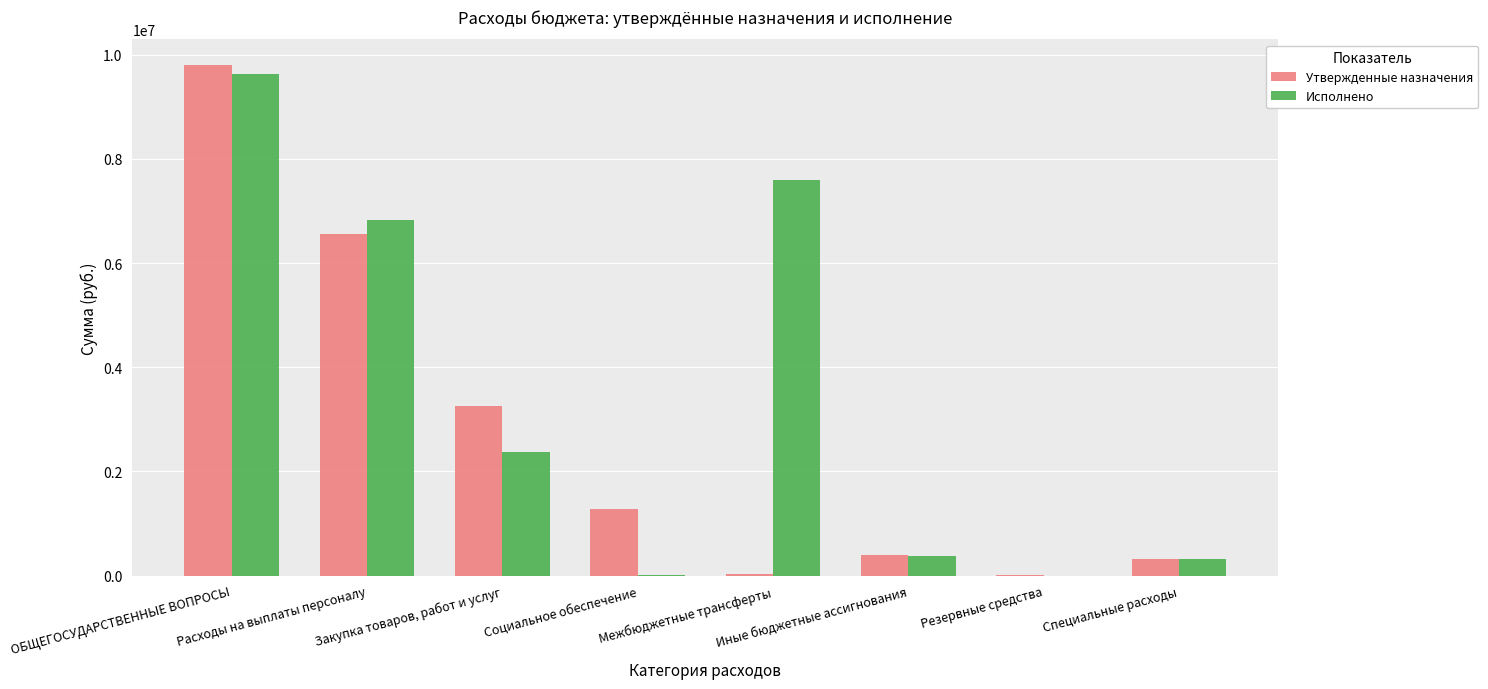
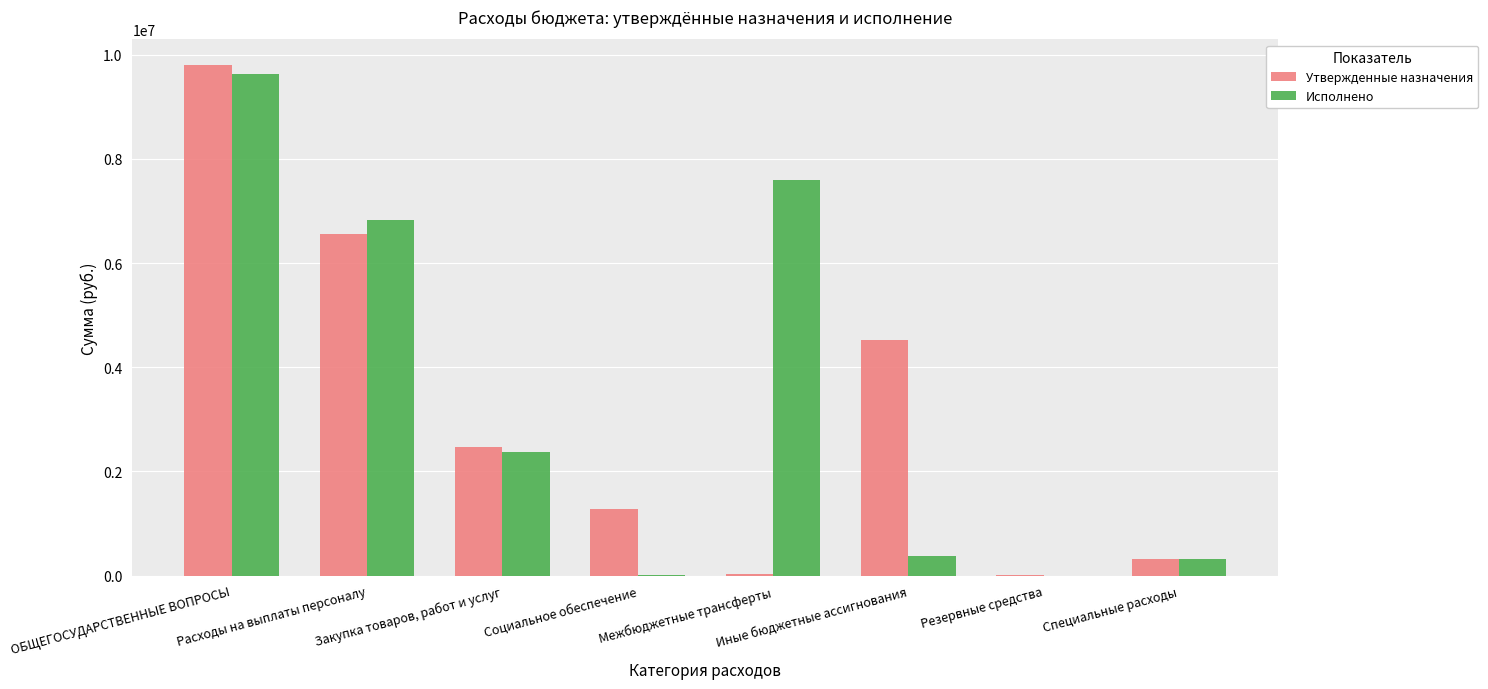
Утвержденные назначения, Закупка товаров, работ и услуг: 3300000 -> 2500000
Утвержденные назначения, Иные бюджетные ассигнования: 400000 -> 4500000
